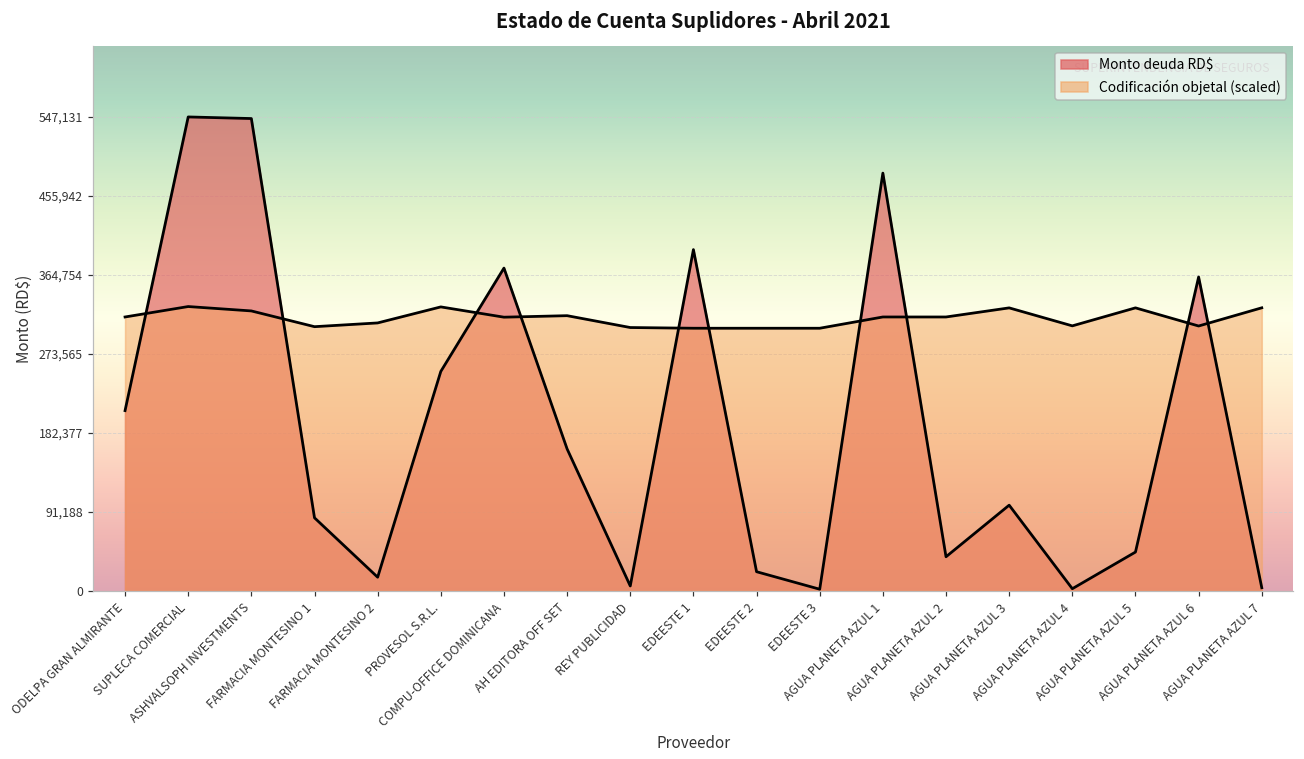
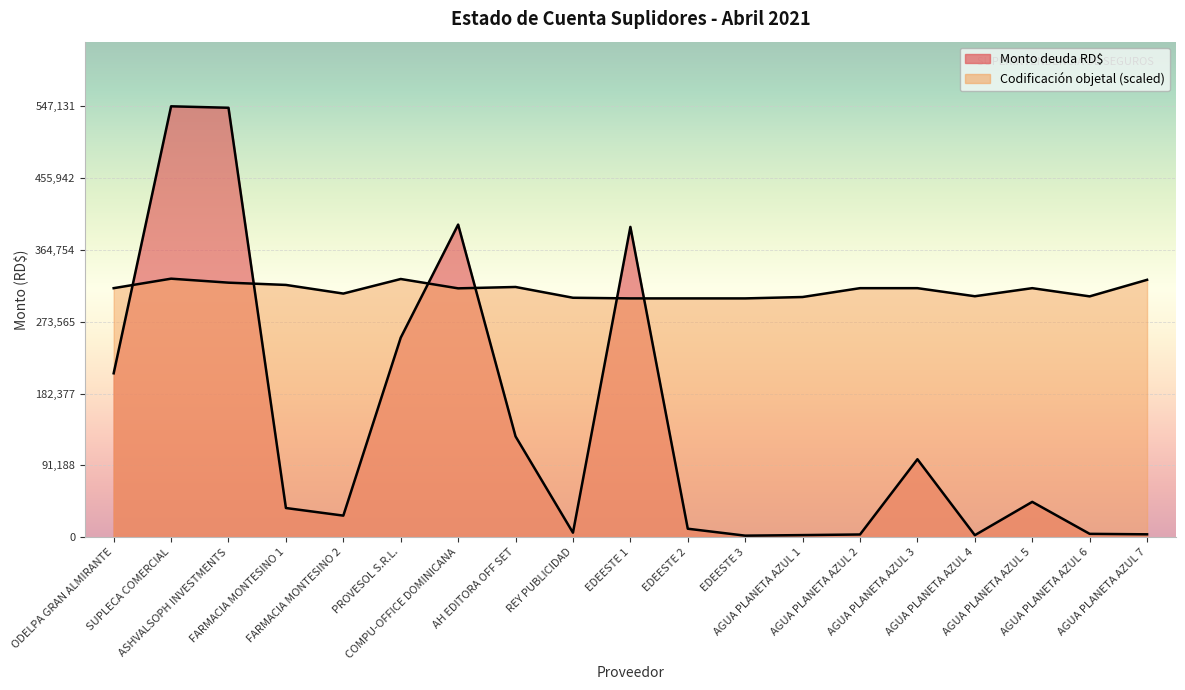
Monto deuda RD$, FARMACIA MONTESINO 1: 80,000 -> 40,000
Codificación objetal (scaled), FARMACIA MONTESINO 1: 310,000 -> 320,000
Monto deuda RD$, FARMACIA MONTESINO 2: 20,000 -> 30,000
Monto deuda RD$, COMPU-OFFICE DOMINICANA: 370,000 -> 400,000
Monto deuda RD$, AH EDITORA OFF SET: 160,000 -> 130,000
Monto deuda RD$, EDEESTE 2: 20,000 -> 10,000
Monto deuda RD$, AGUA PLANETA AZUL 1: 480,000 -> 0
Codificación objetal (scaled), AGUA PLANETA AZUL 1: 320,000 -> 300,000
Monto deuda RD$, AGUA PLANETA AZUL 2: 40,000 -> 0
Codificación objetal (scaled), AGUA PLANETA AZUL 3: 330,000 -> 320,000
Codificación objetal (scaled), AGUA PLANETA AZUL 5: 330,000 -> 320,000
Monto deuda RD$, AGUA PLANETA AZUL 6: 360,000 -> 0
